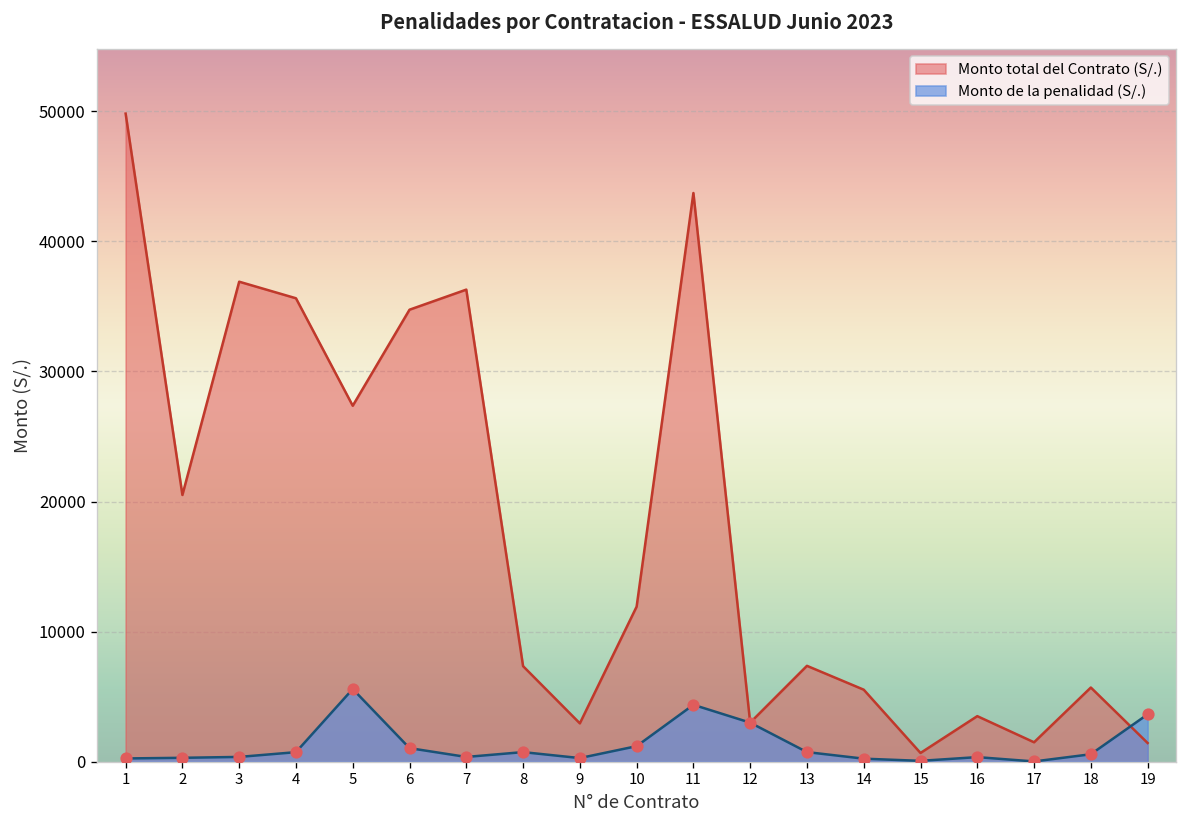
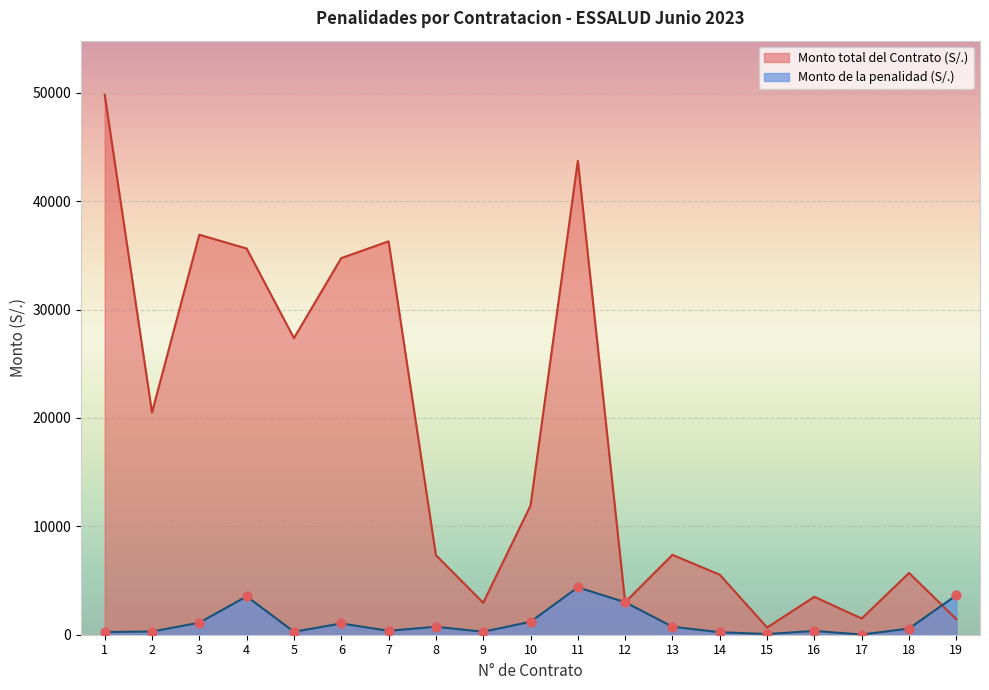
Monto de la penalidad (S/.), 3: 400 -> 1100
Monto de la penalidad (S/.), 4: 700 -> 3500
Monto de la penalidad (S/.), 5: 5600 -> 300
